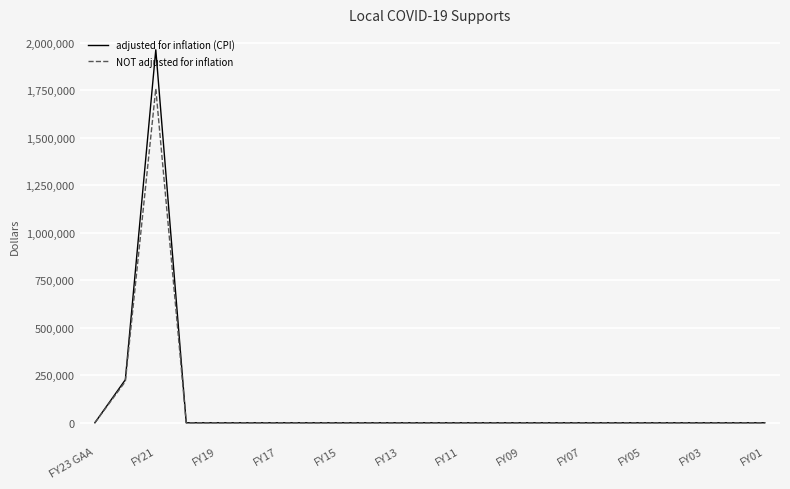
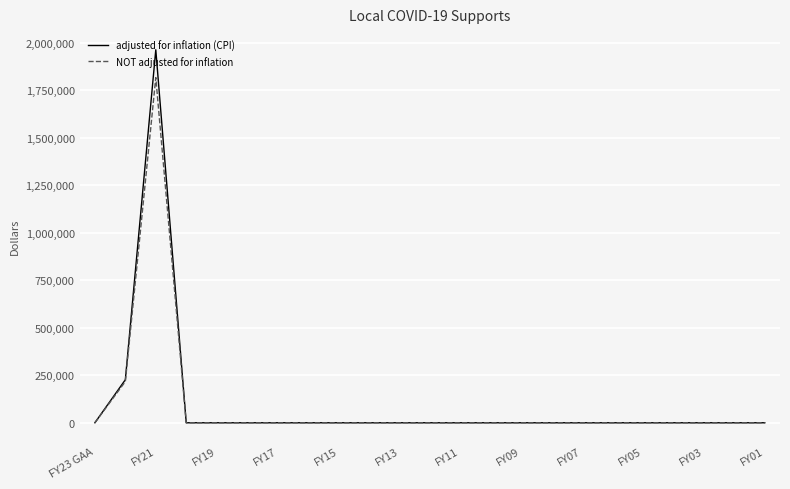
NOT adjusted for inflation, FY21: 1,760,000 -> 1,820,000
